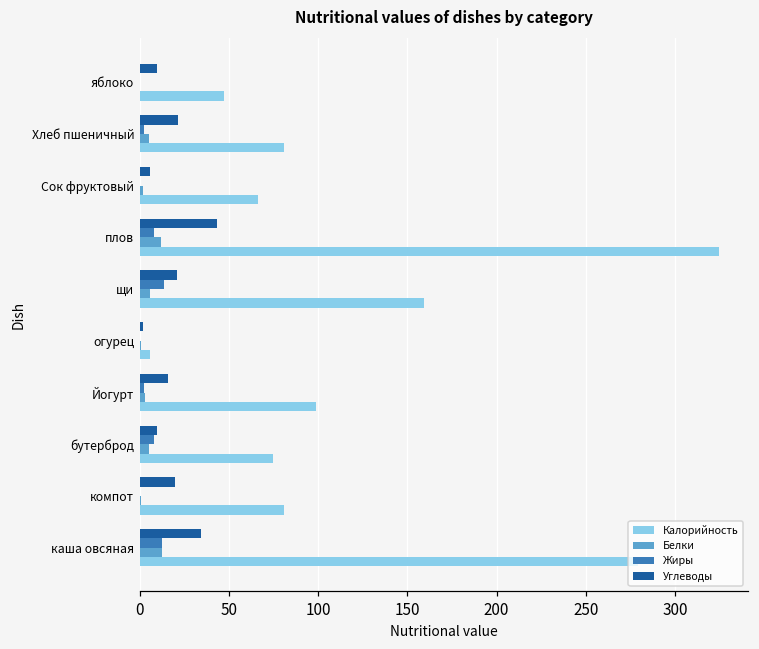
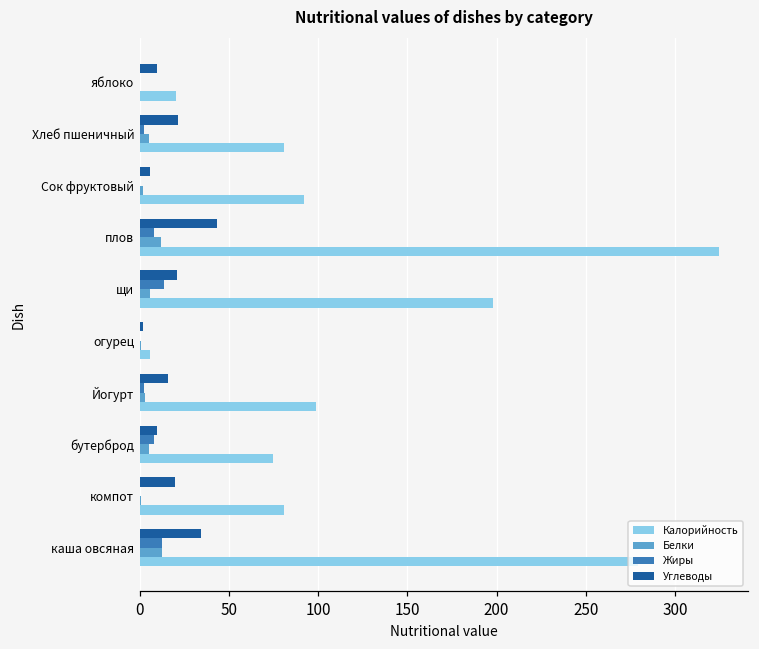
Калорийность, яблоко: 47 -> 20
Калорийность, Сок фруктовый: 66 -> 92
Калорийность, щи: 159 -> 198
